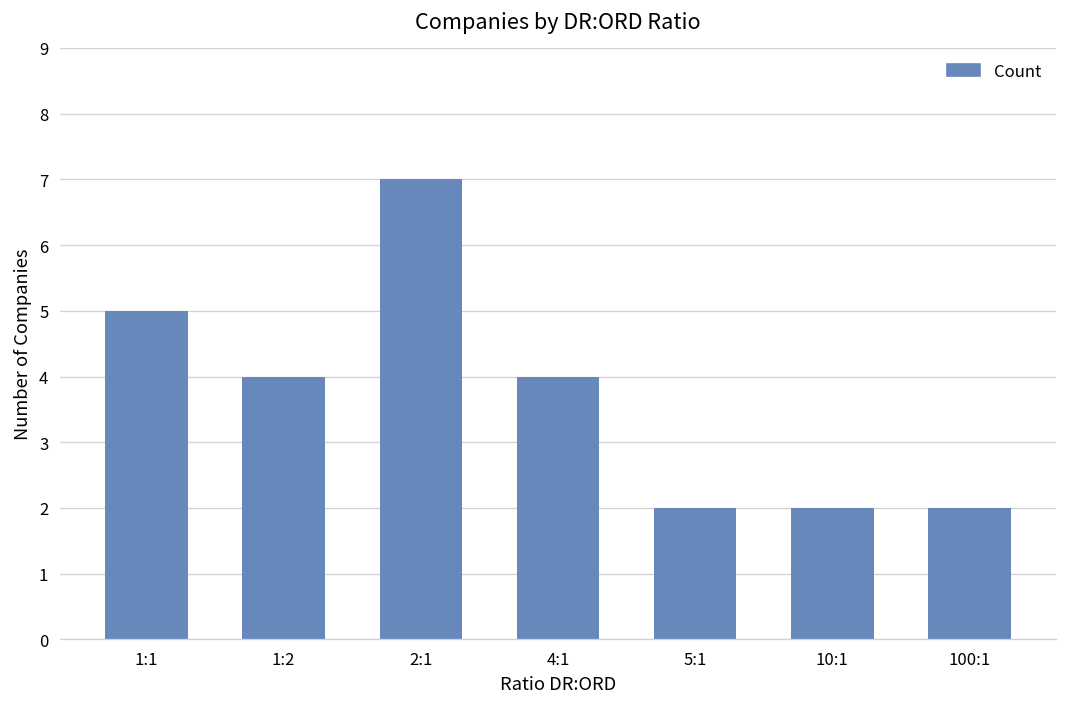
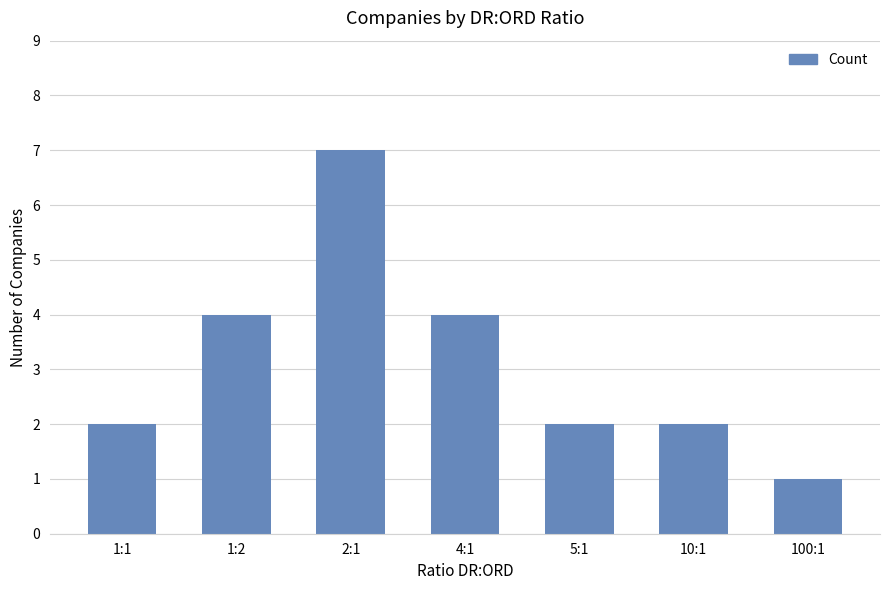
1:1: 5 -> 2
100:1: 2 -> 1
